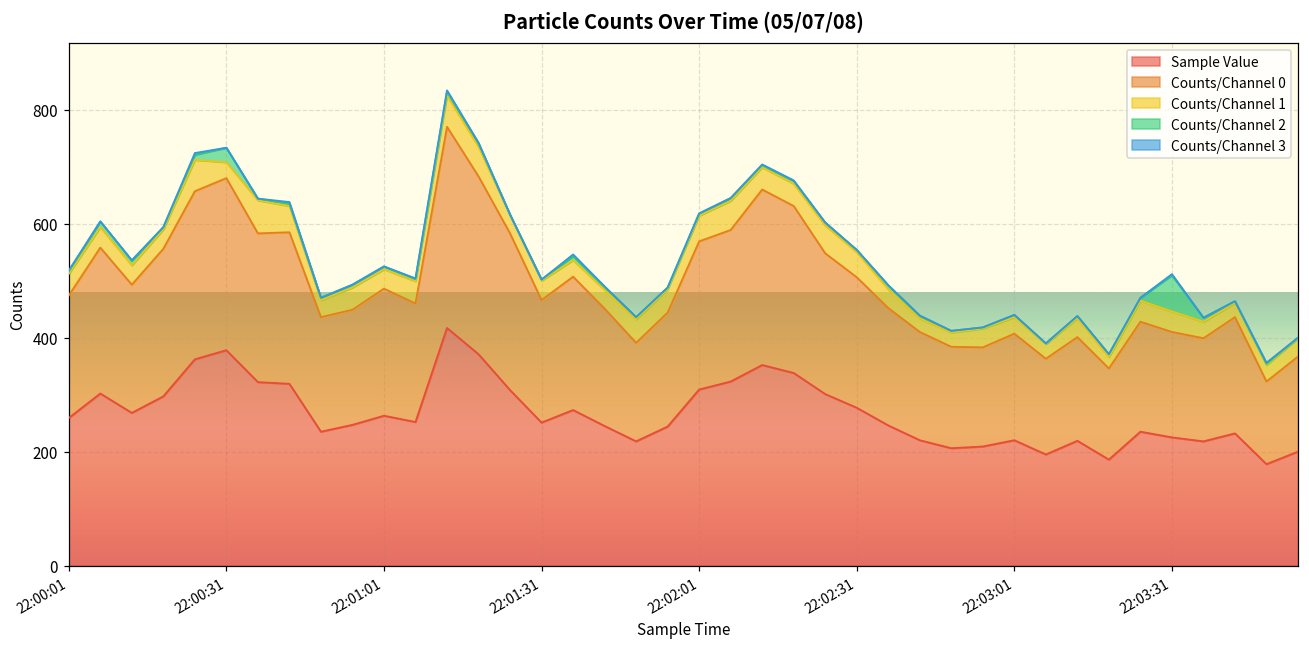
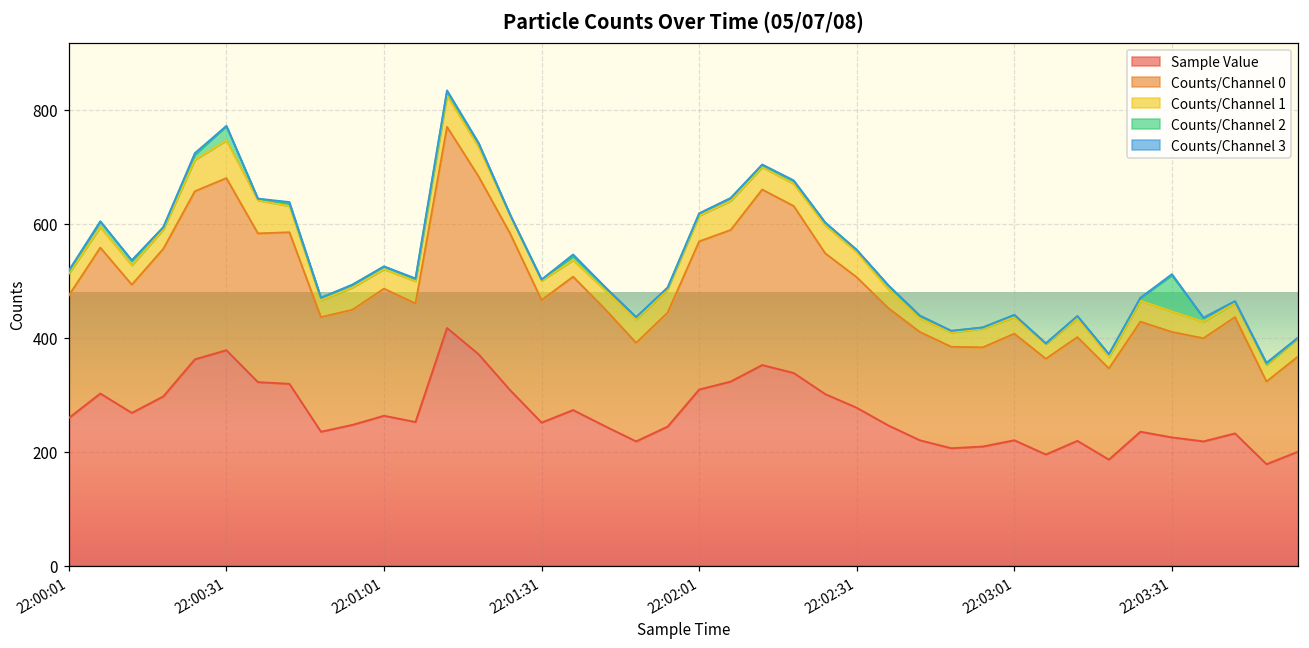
Counts/Channel 1, 22:00:31: 30 -> 70
